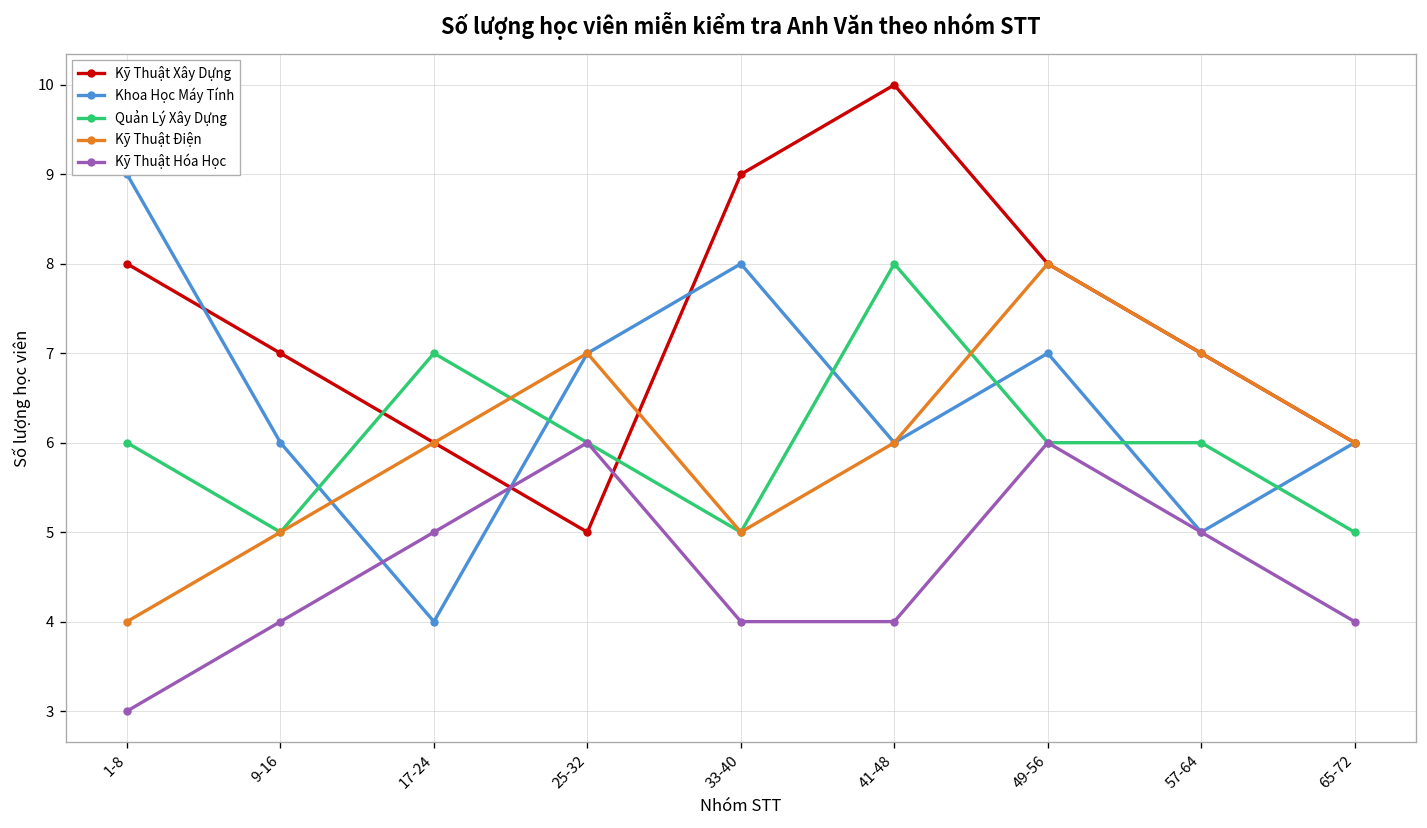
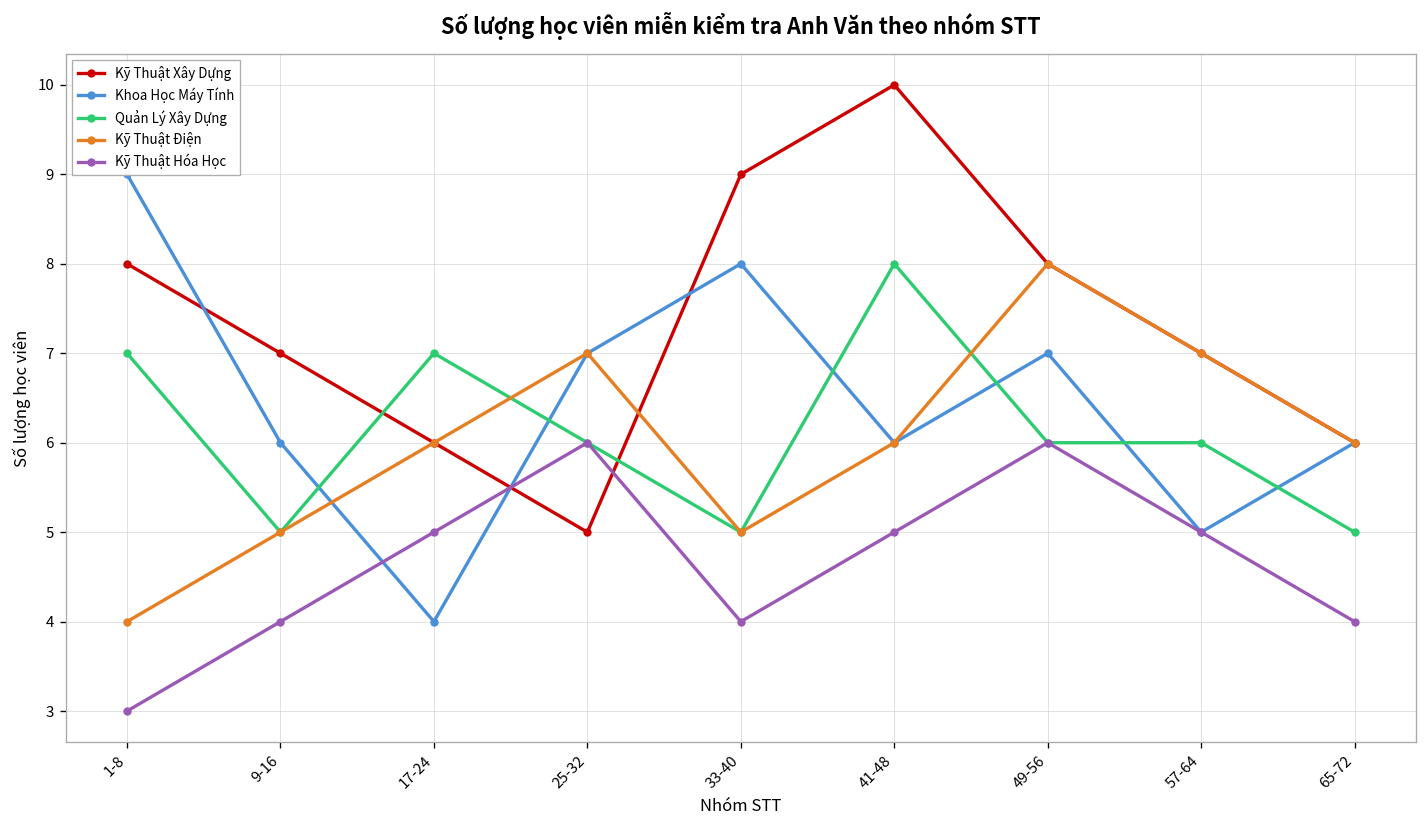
Quản Lý Xây Dựng, 1-8: 6 -> 7
Kỹ Thuật Hóa Học, 41-48: 4 -> 5
